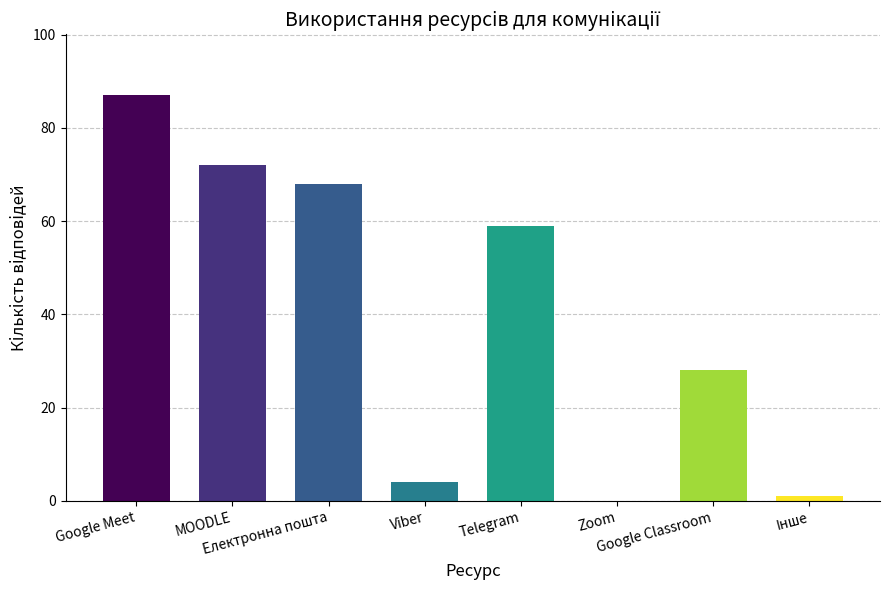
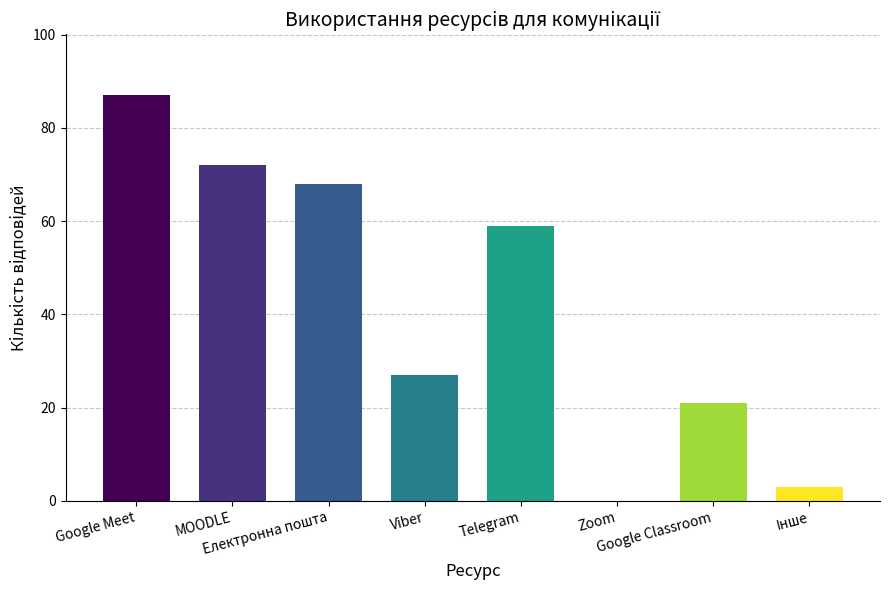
Viber: 4 -> 27
Google Classroom: 28 -> 21
Інше: 1 -> 3
